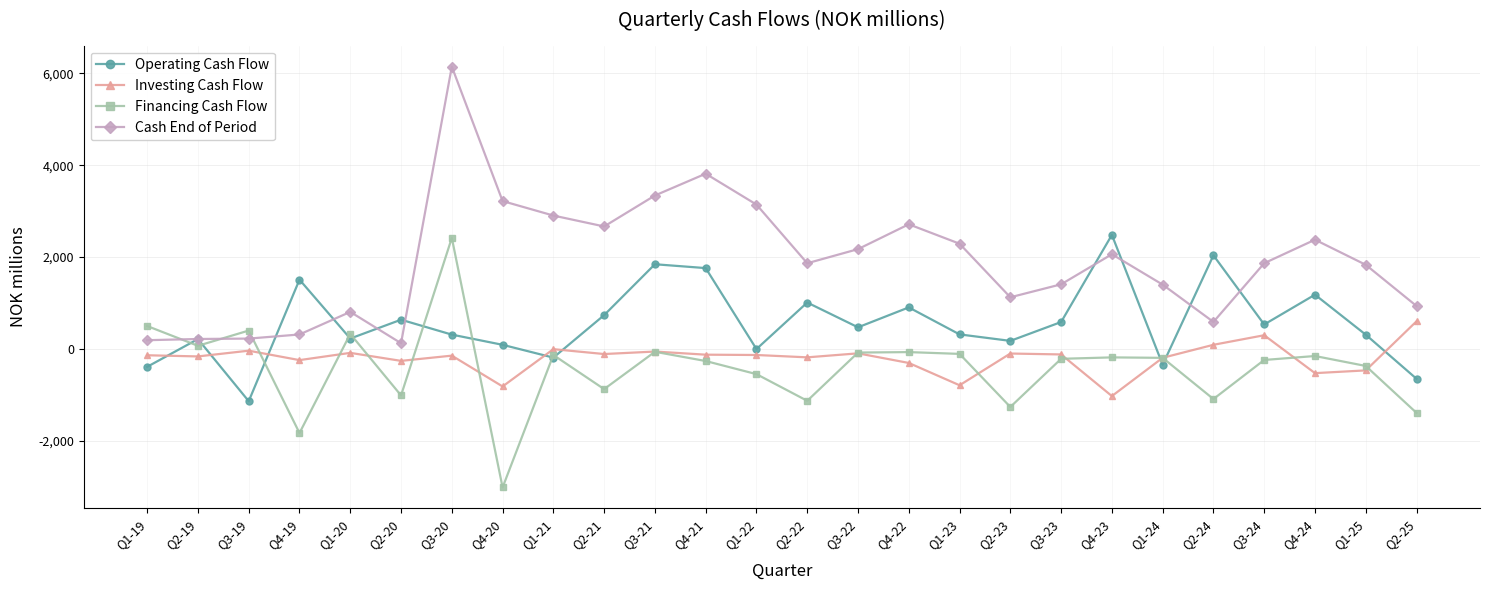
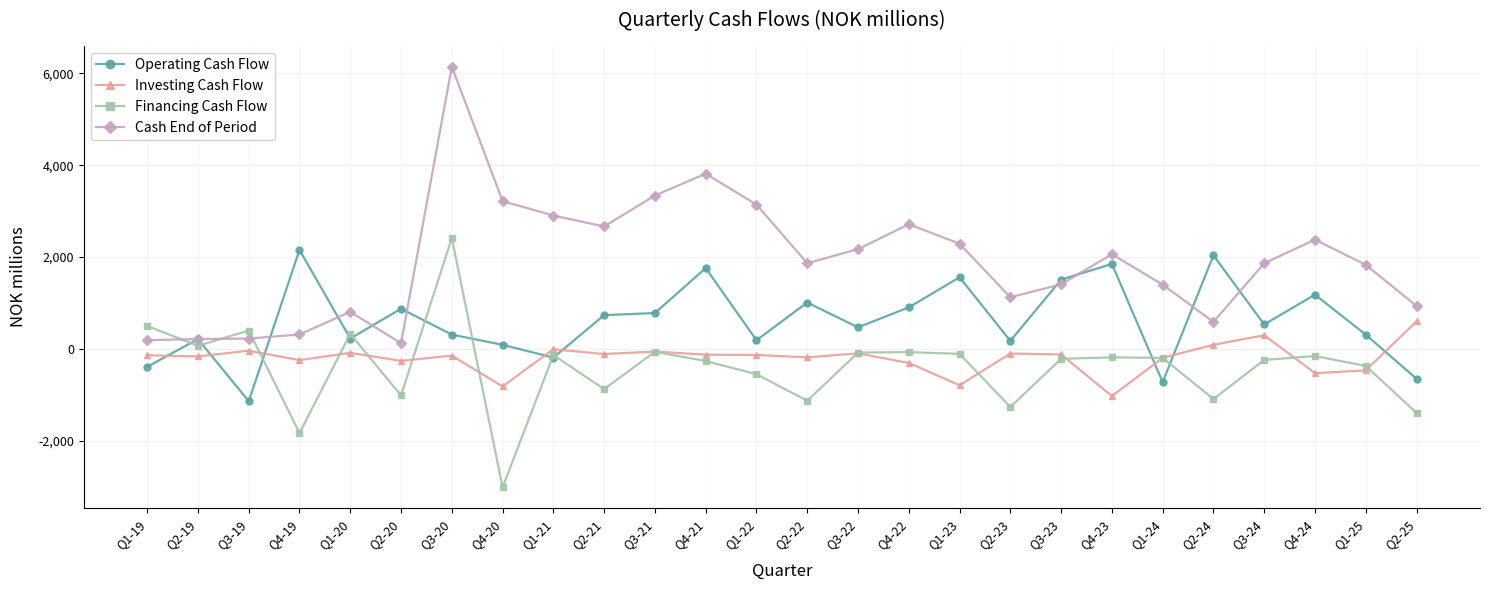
Operating Cash Flow, Q4-19: 1,500 -> 2,200
Operating Cash Flow, Q2-20: 600 -> 900
Operating Cash Flow, Q3-21: 1,800 -> 800
Operating Cash Flow, Q1-22: 0 -> 200
Operating Cash Flow, Q1-23: 300 -> 1,600
Operating Cash Flow, Q3-23: 600 -> 1,500
Operating Cash Flow, Q4-23: 2,500 -> 1,900
Operating Cash Flow, Q1-24: -300 -> -700
